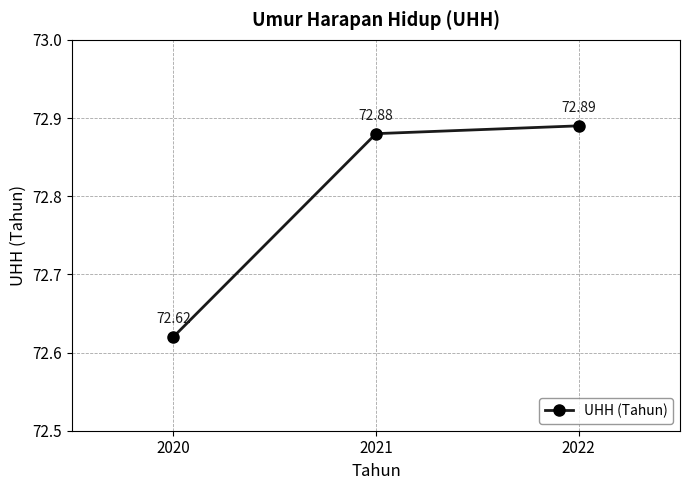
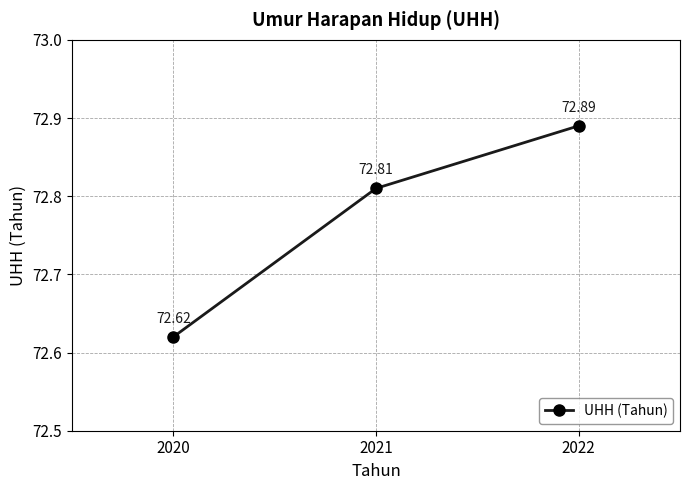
2021: 72.88 -> 72.81
